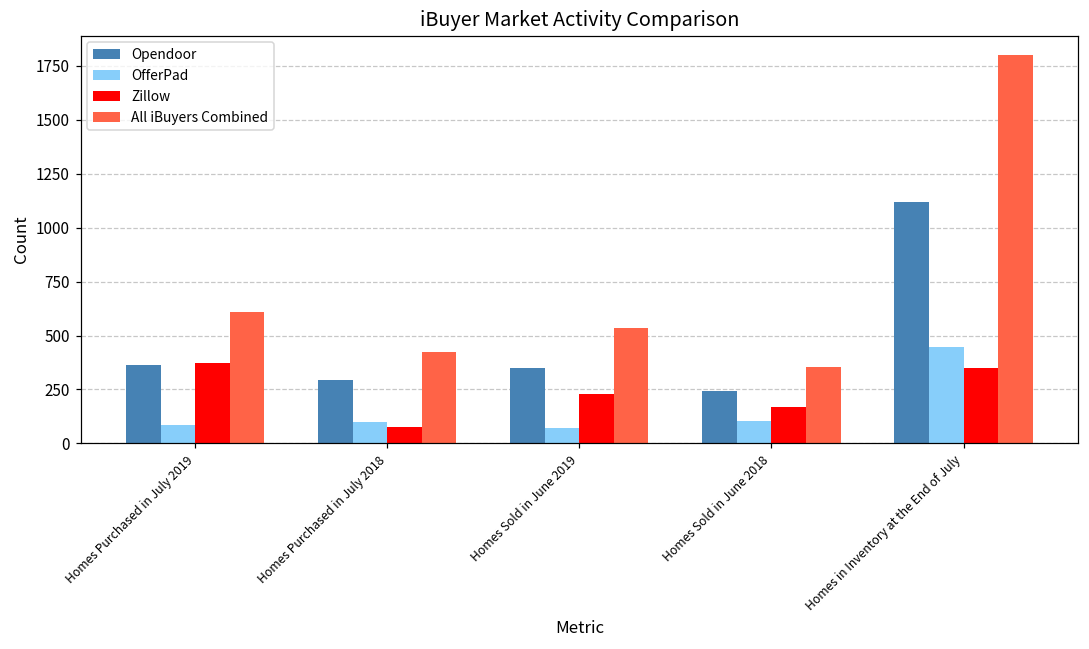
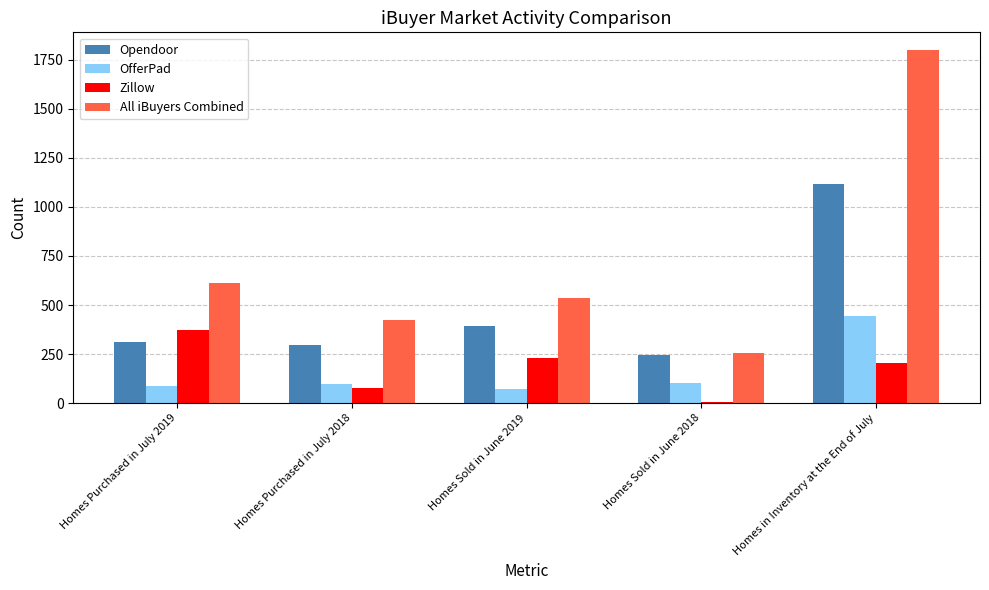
Opendoor, Homes Purchased in July 2019: 360 -> 310
Opendoor, Homes Sold in June 2019: 350 -> 400
Zillow, Homes Sold in June 2018: 170 -> 10
All iBuyers Combined, Homes Sold in June 2018: 360 -> 260
Zillow, Homes in Inventory at the End of July: 350 -> 200
